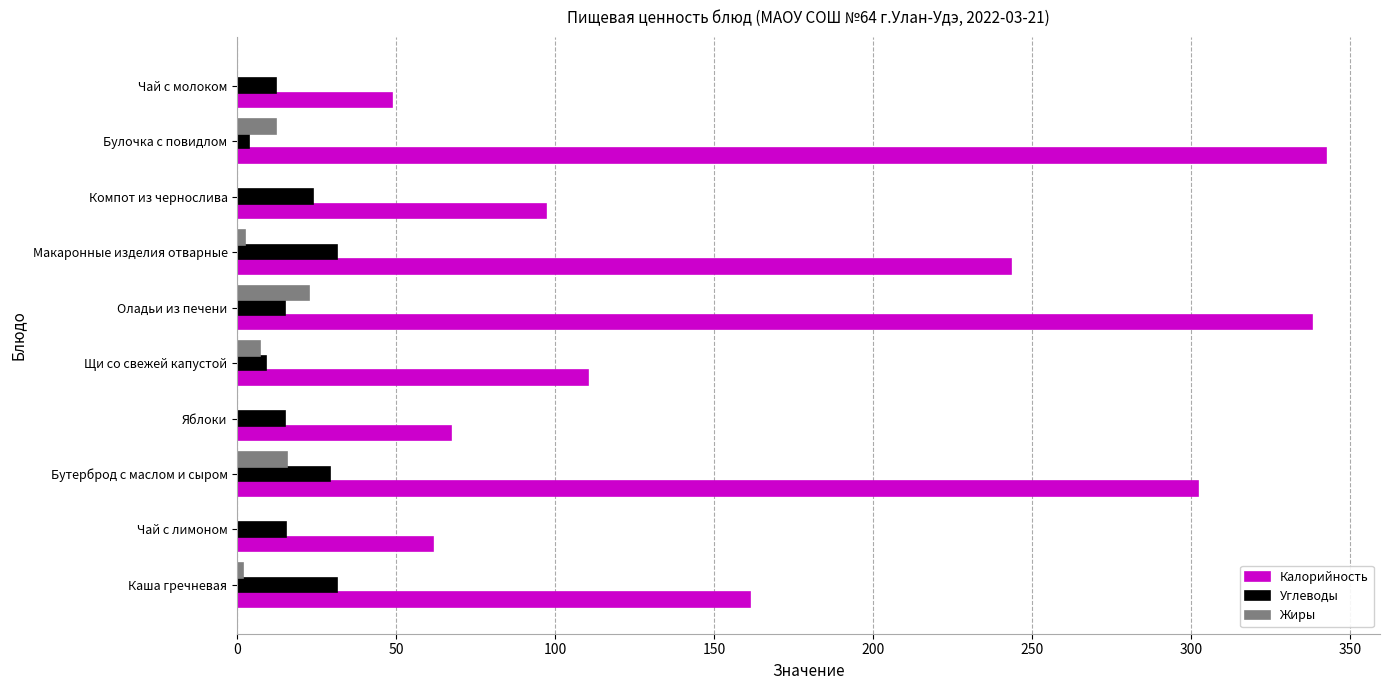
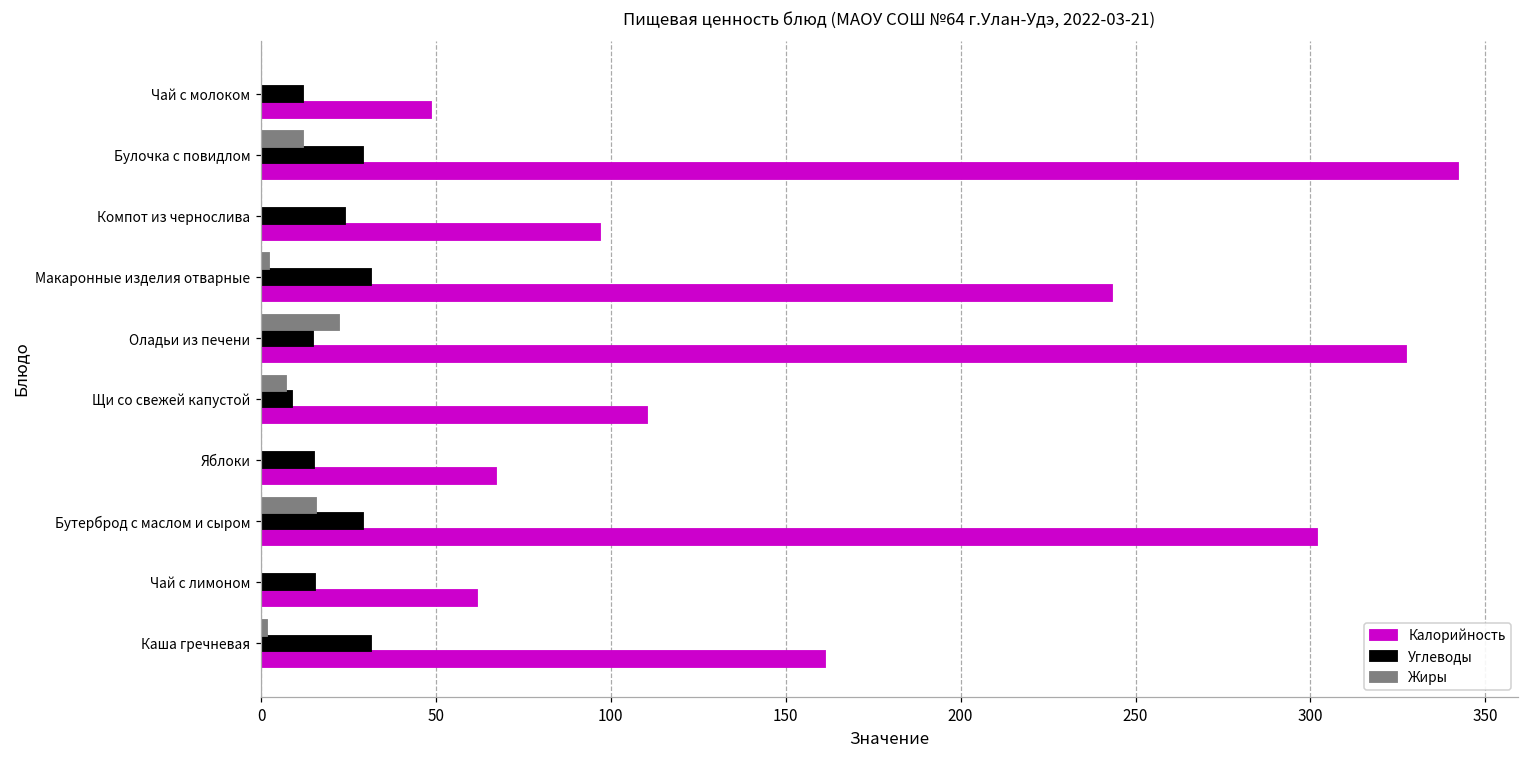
Углеводы, Булочка с повидлом: 4 -> 29
Калорийность, Оладьи из печени: 338 -> 327
